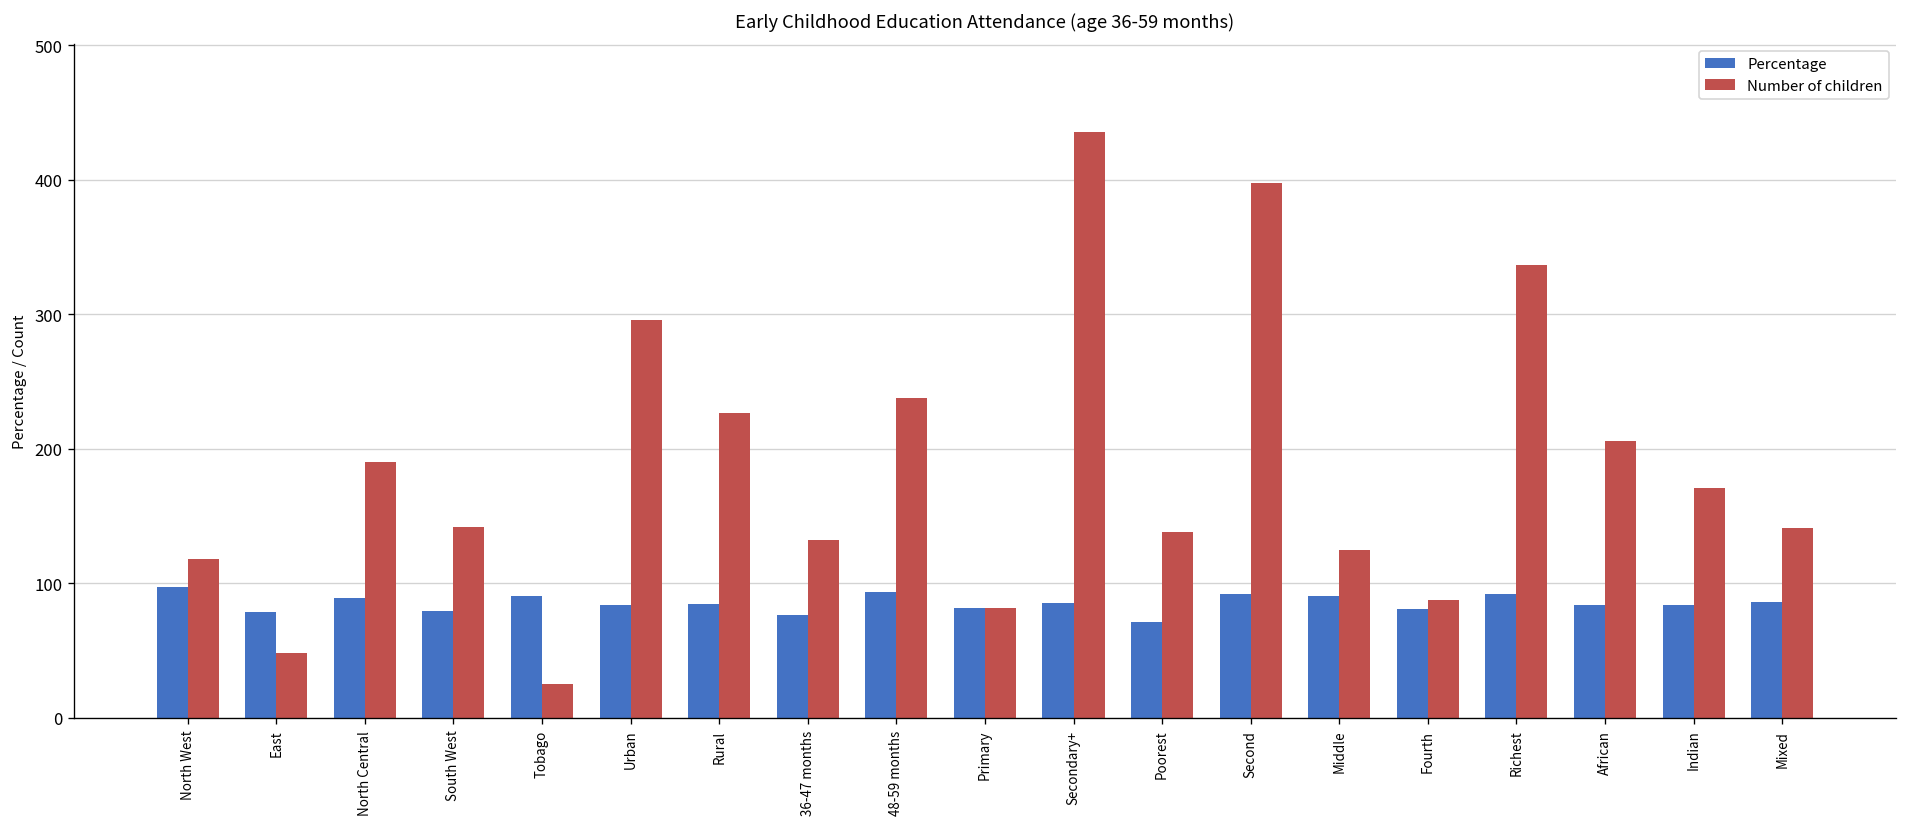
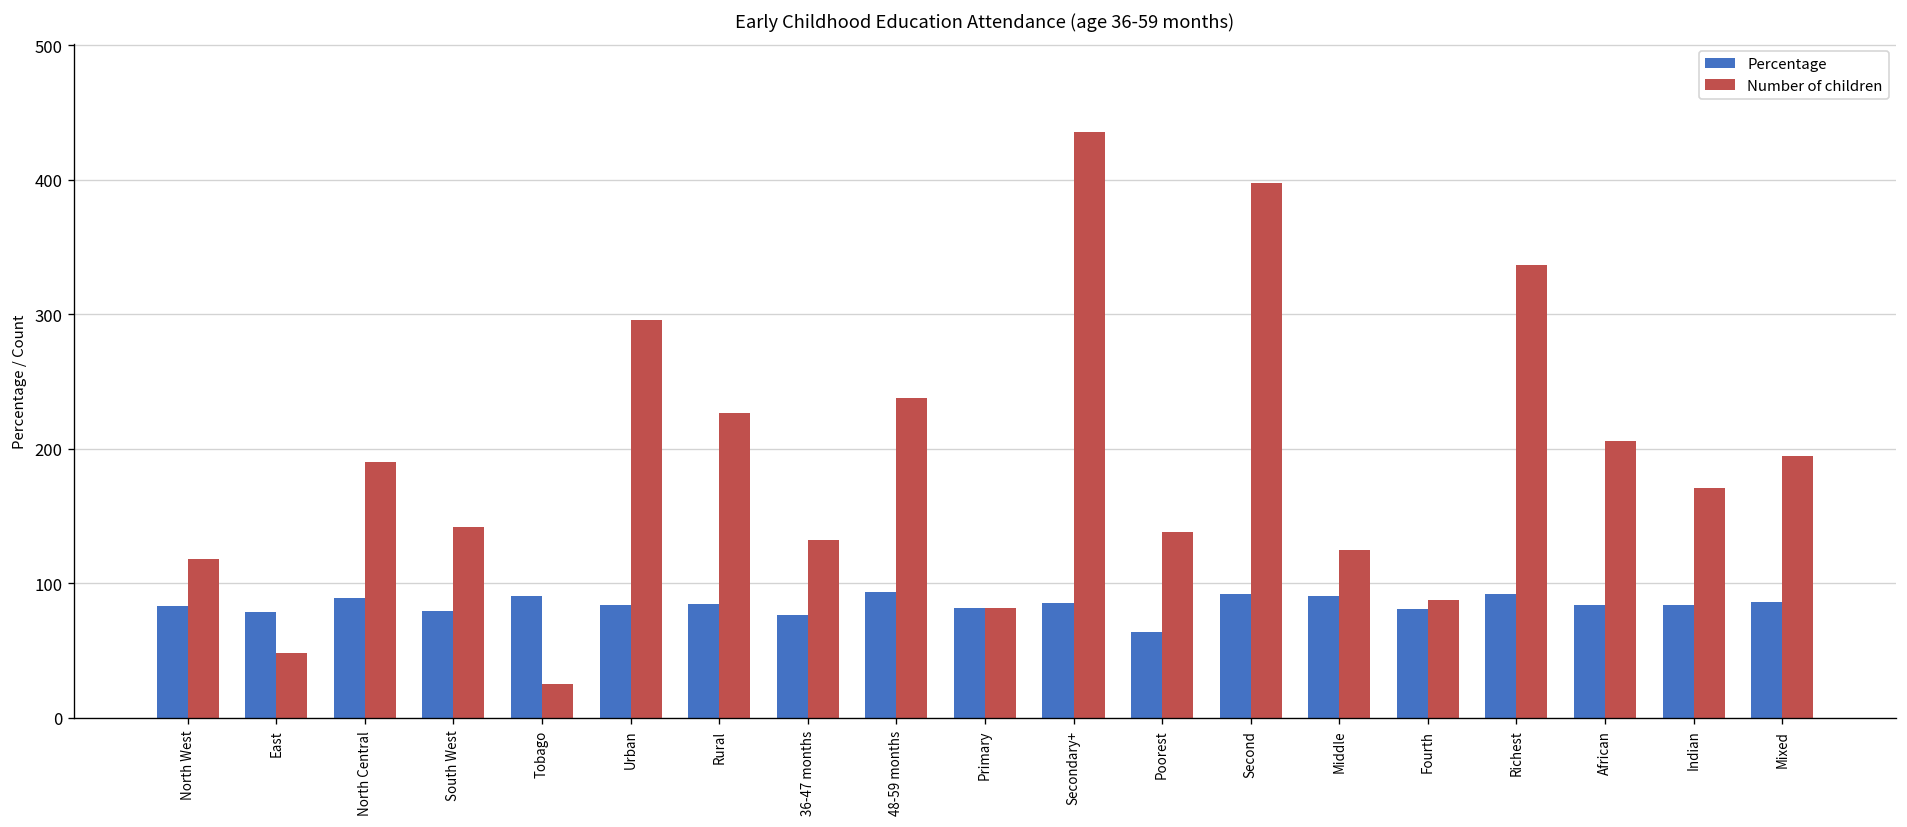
Percentage, North West: 97 -> 83
Percentage, Poorest: 72 -> 64
Number of children, Mixed: 141 -> 195
